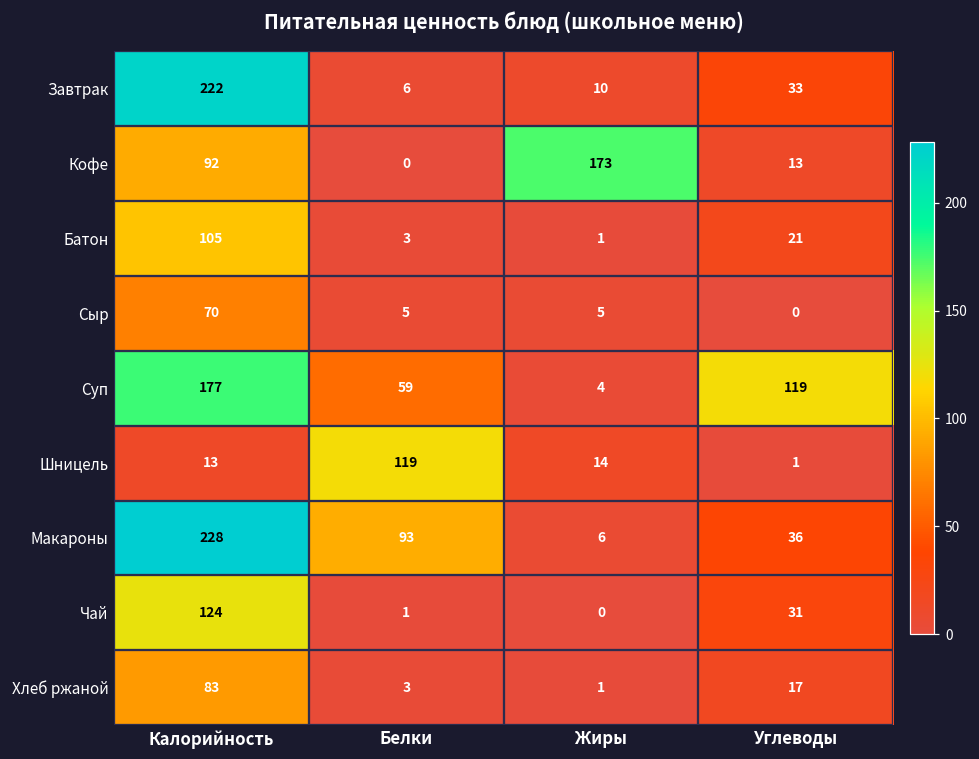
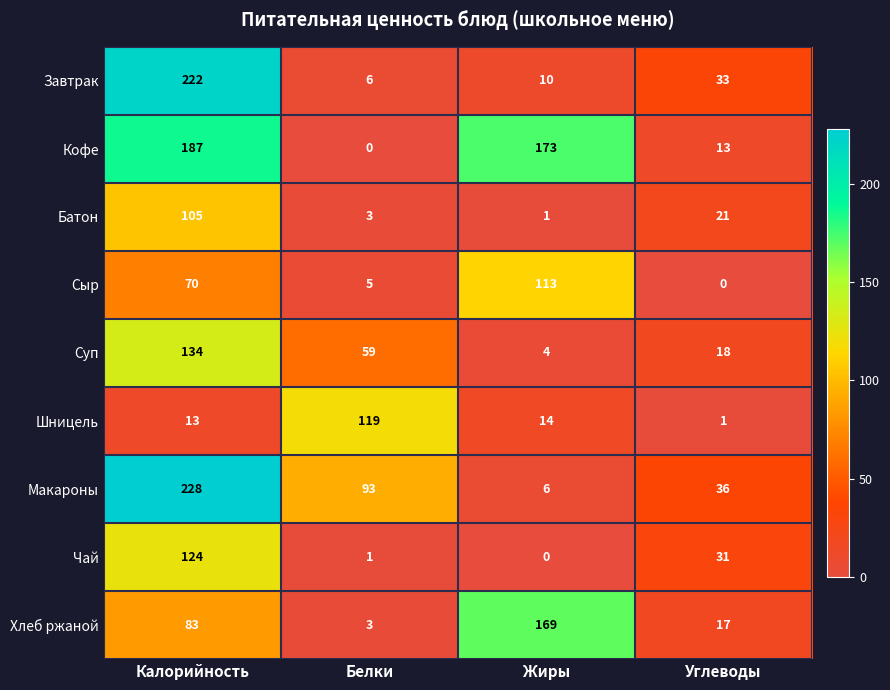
Кофе, Калорийность: 92 -> 187
Сыр, Жиры: 5 -> 113
Суп, Калорийность: 177 -> 134
Суп, Углеводы: 119 -> 18
Хлеб ржаной, Жиры: 1 -> 169
